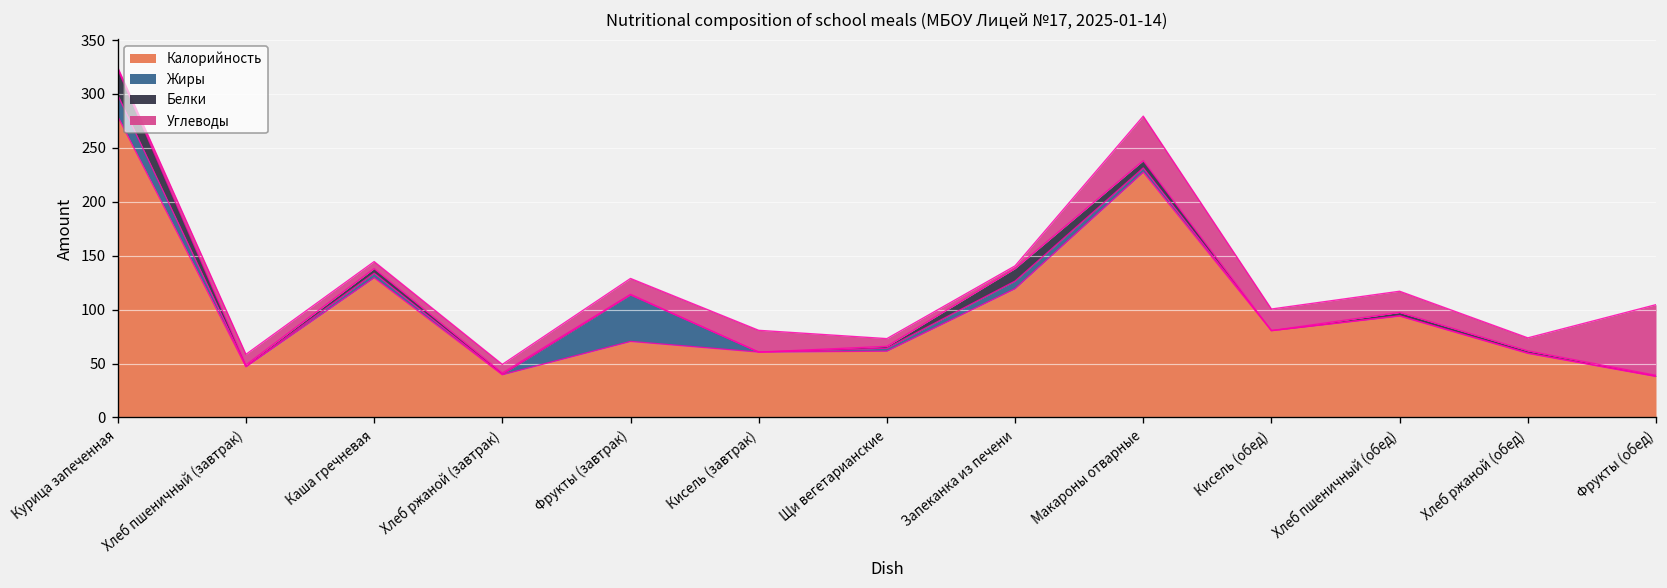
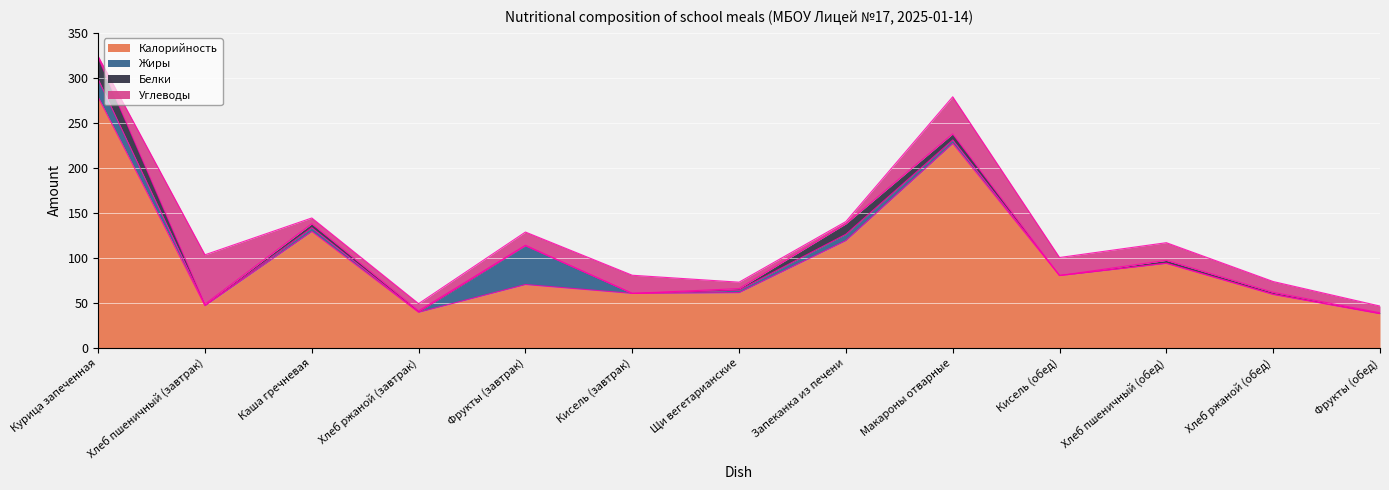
Углеводы, Хлеб пшеничный (завтрак): 10 -> 50
Углеводы, Фрукты (обед): 70 -> 10
